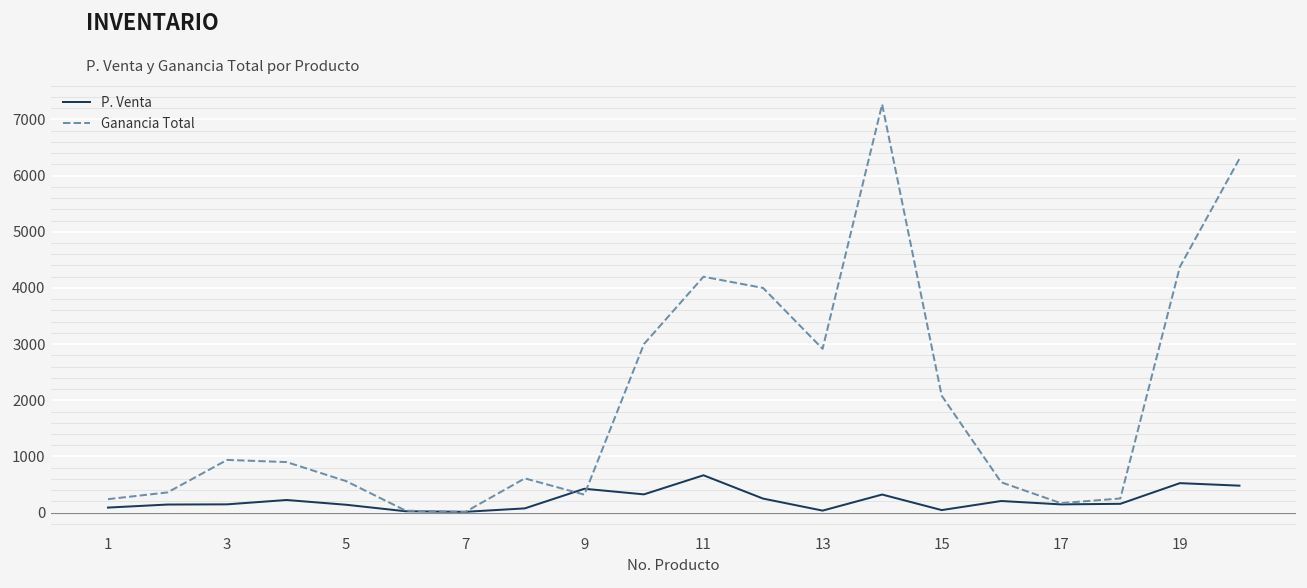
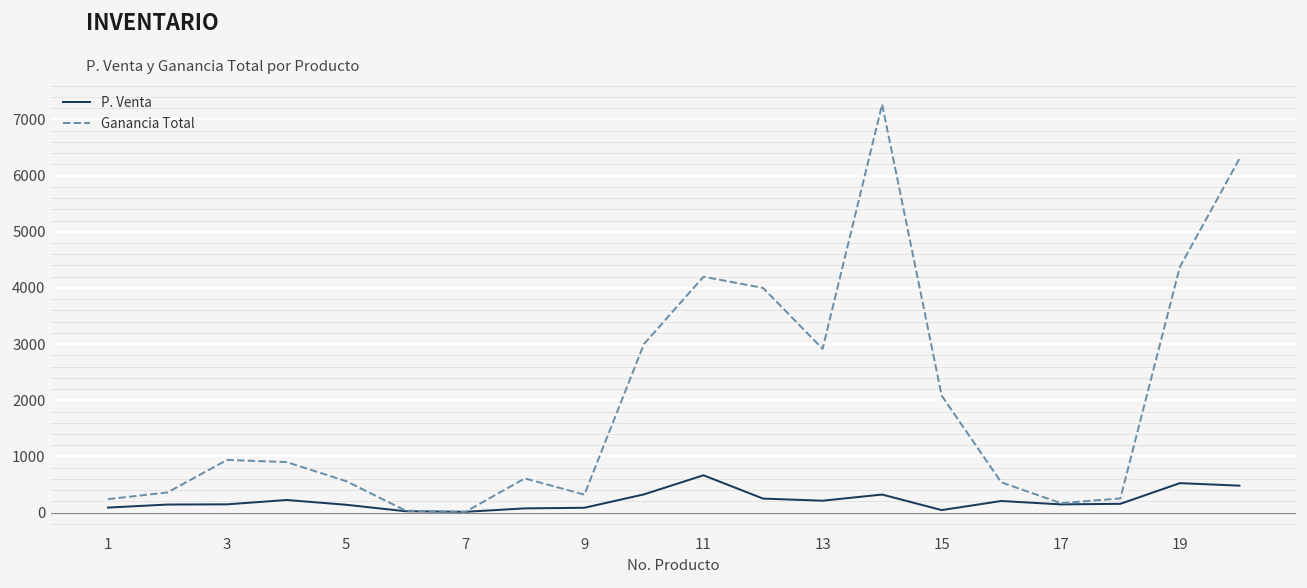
P. Venta, 9: 400 -> 100
P. Venta, 13: 0 -> 200
